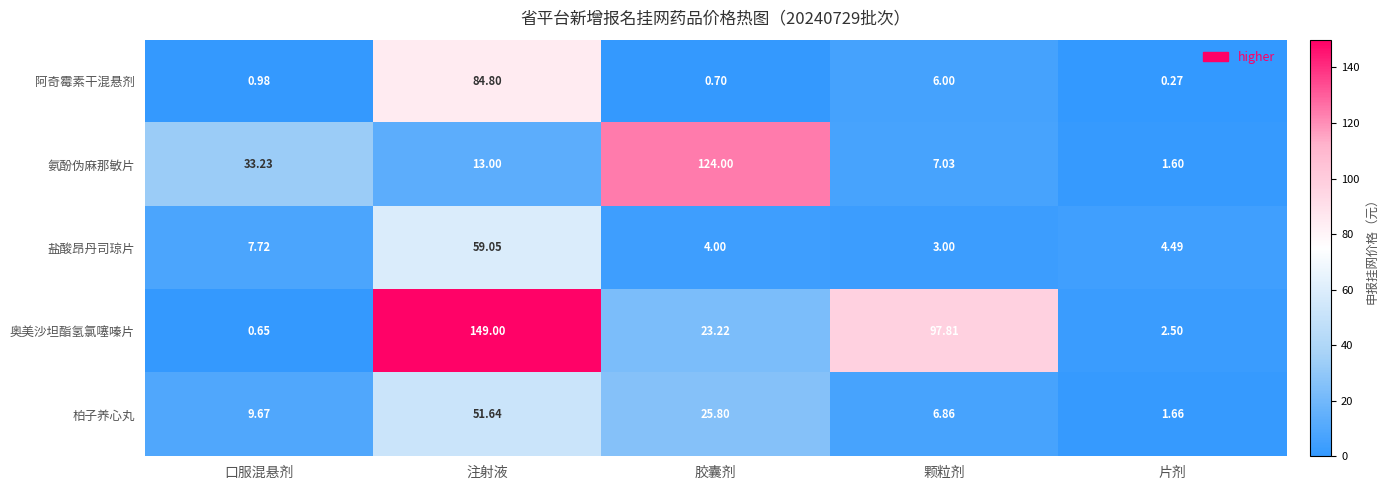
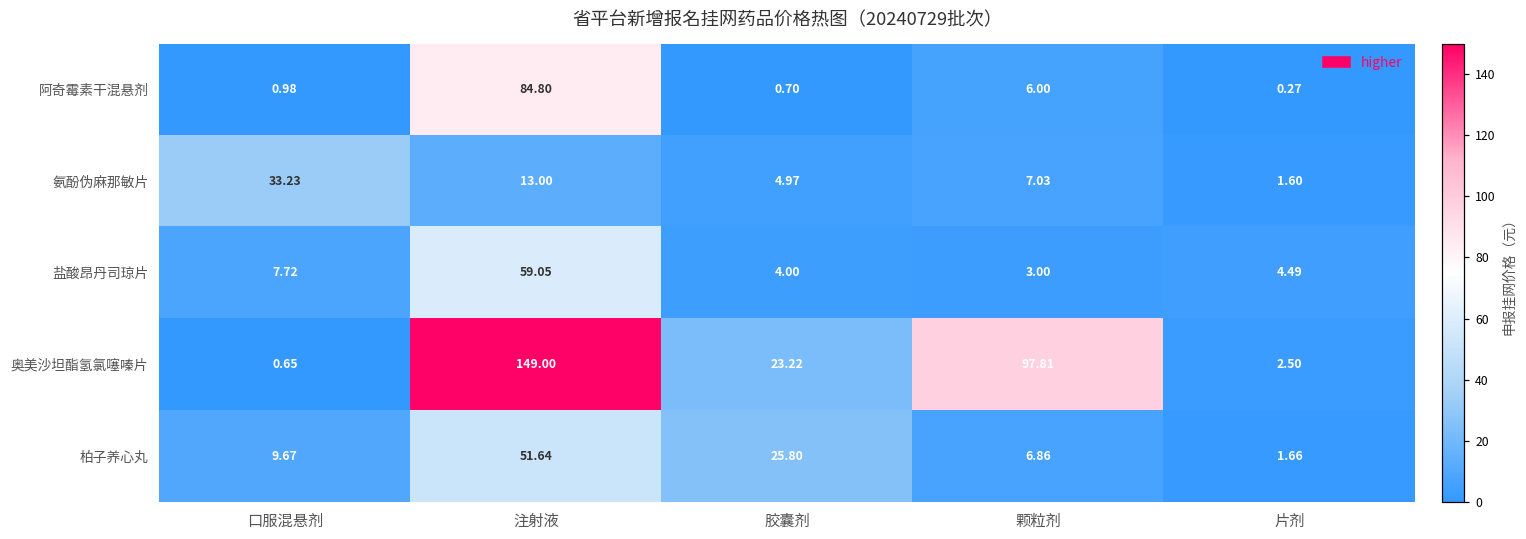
氨酚伪麻那敏片, 胶囊剂: 124.00 -> 4.97
